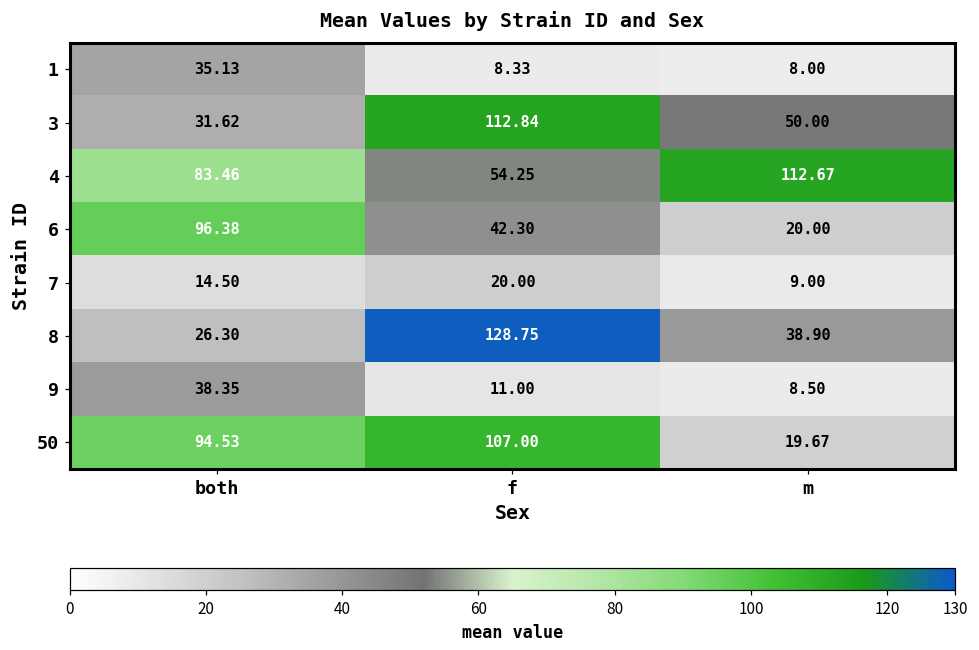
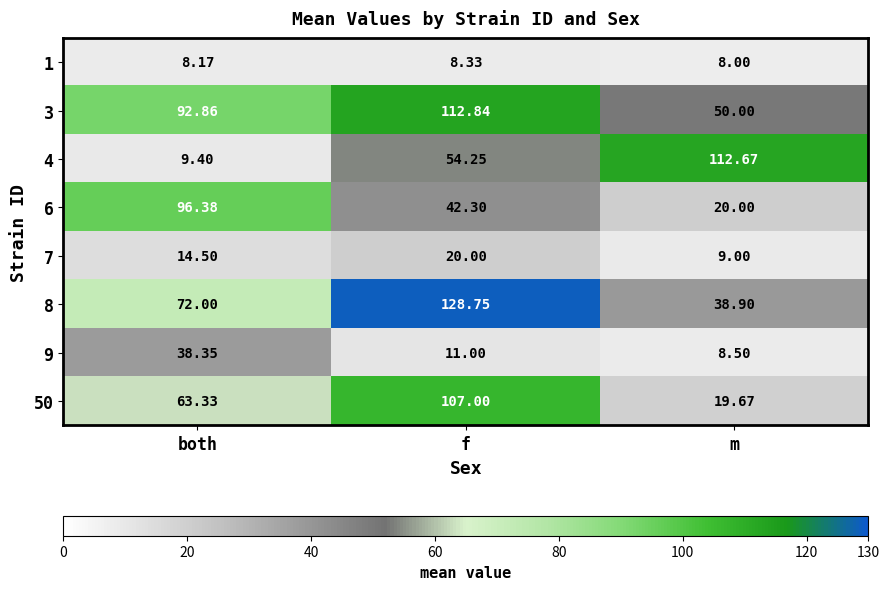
1, both: 35.13 -> 8.17
3, both: 31.62 -> 92.86
4, both: 83.46 -> 9.40
8, both: 26.30 -> 72.00
50, both: 94.53 -> 63.33
